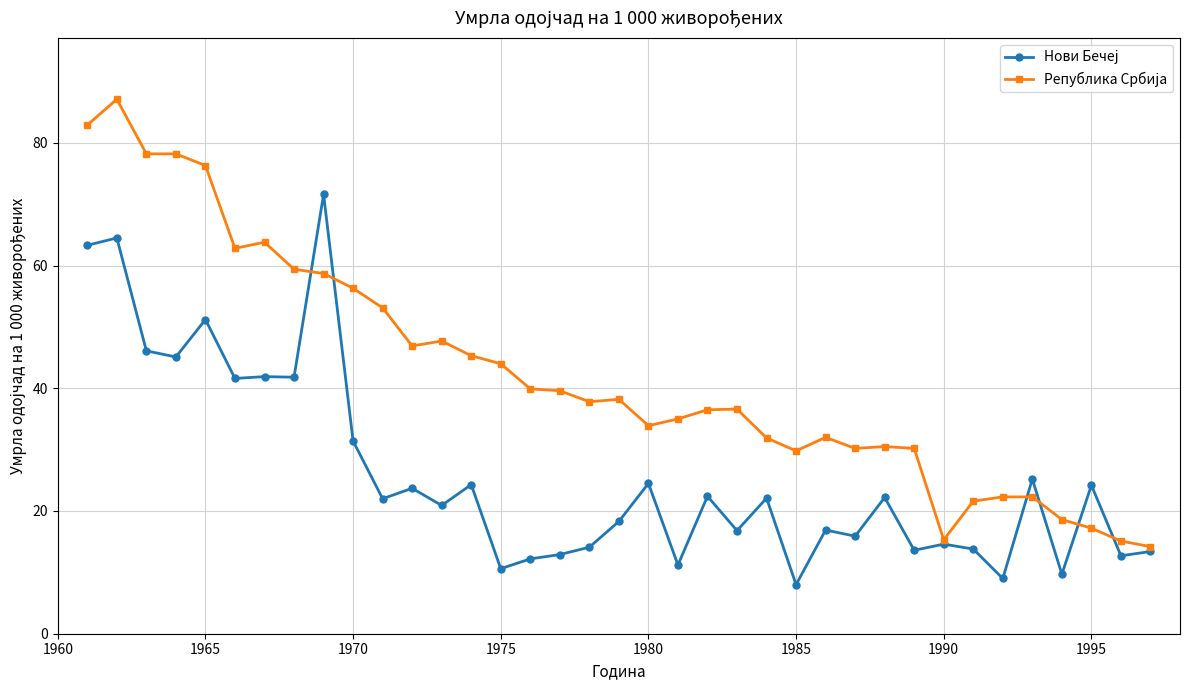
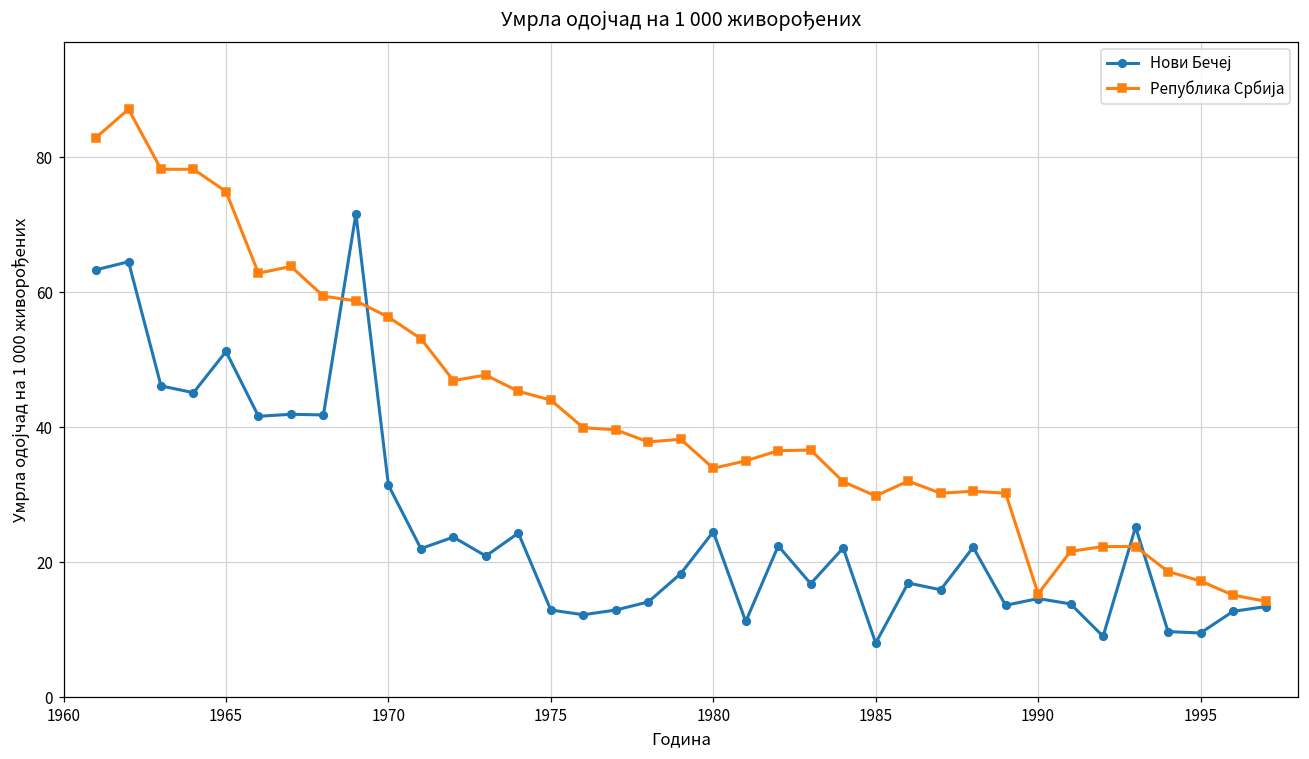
Република Србија, 1965: 76 -> 75
Нови Бечеј, 1975: 11 -> 13
Нови Бечеј, 1995: 24 -> 10
